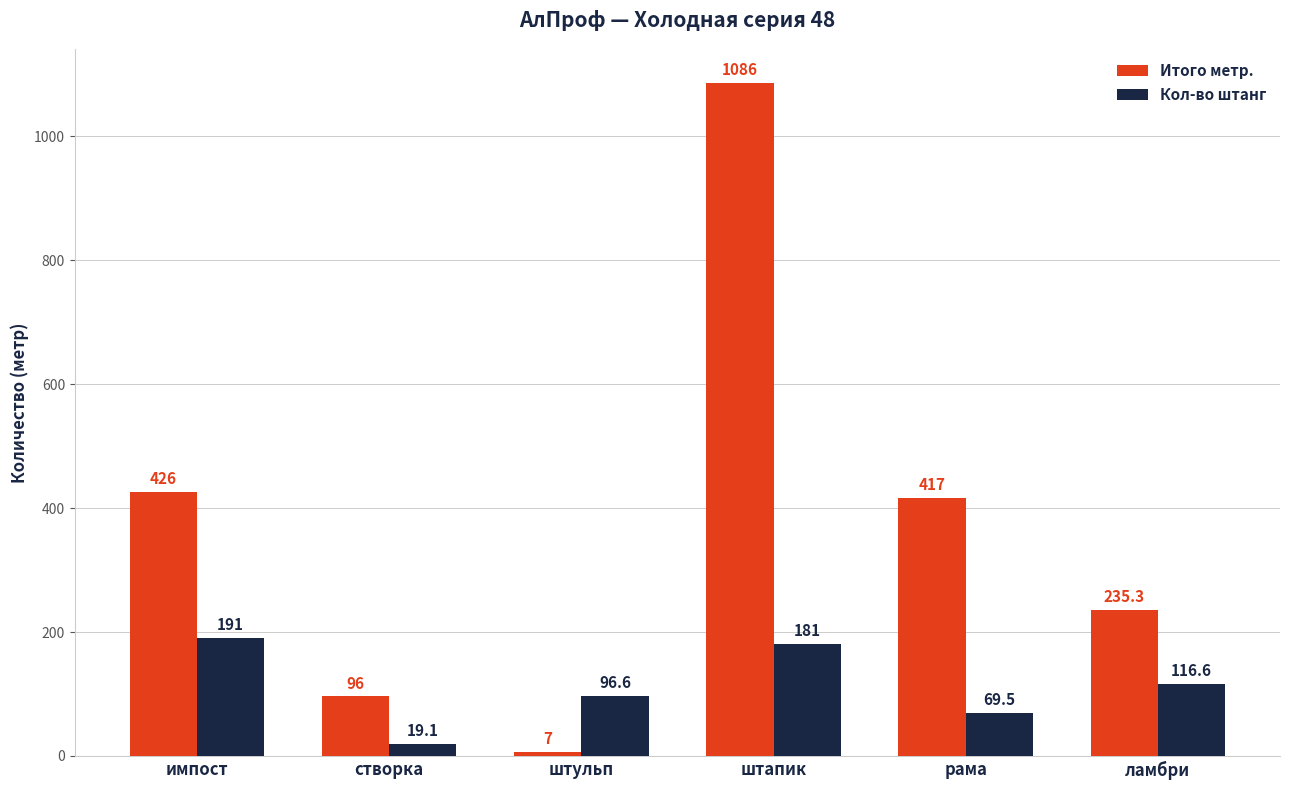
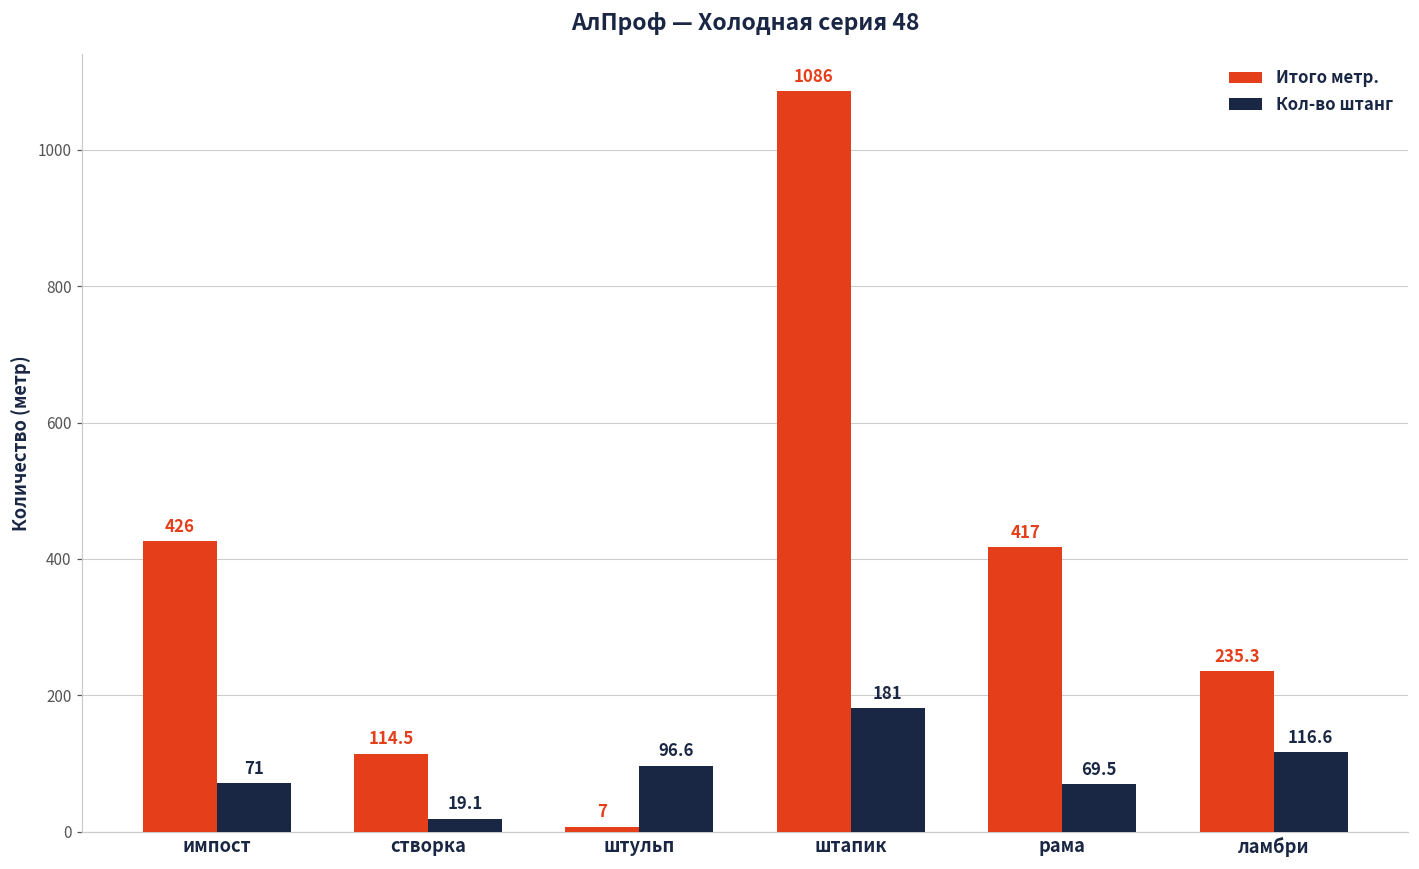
Кол-во штанг, импост: 191 -> 71
Итого метр., створка: 96 -> 114.5
